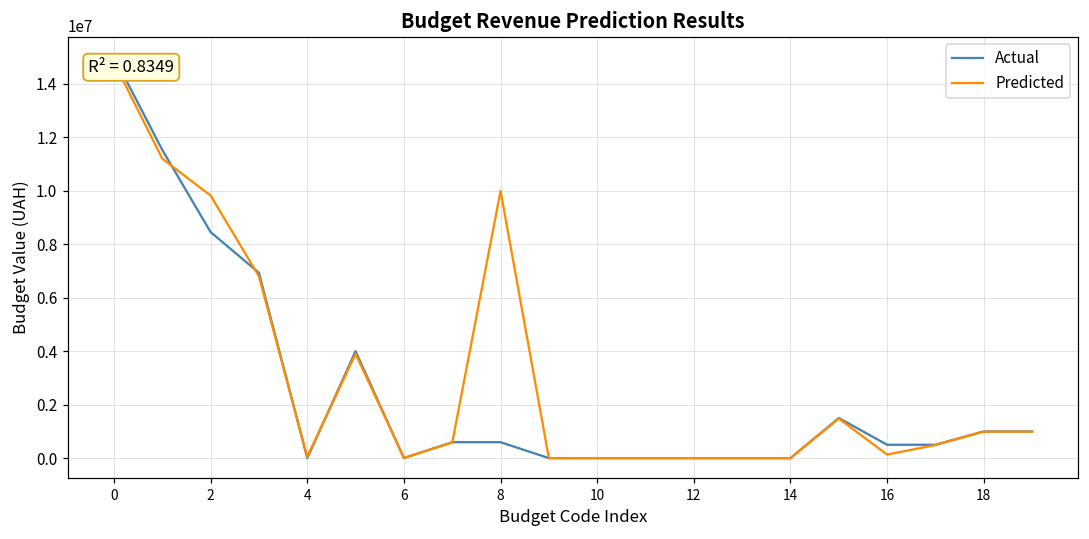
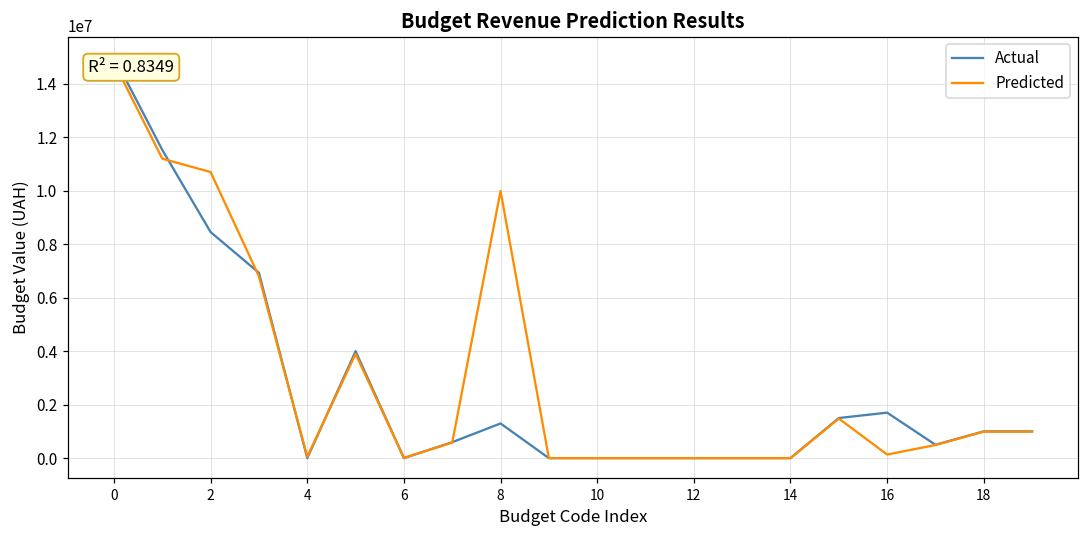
Predicted, 2: 9800000 -> 10700000
Actual, 8: 600000 -> 1300000
Actual, 16: 500000 -> 1700000
